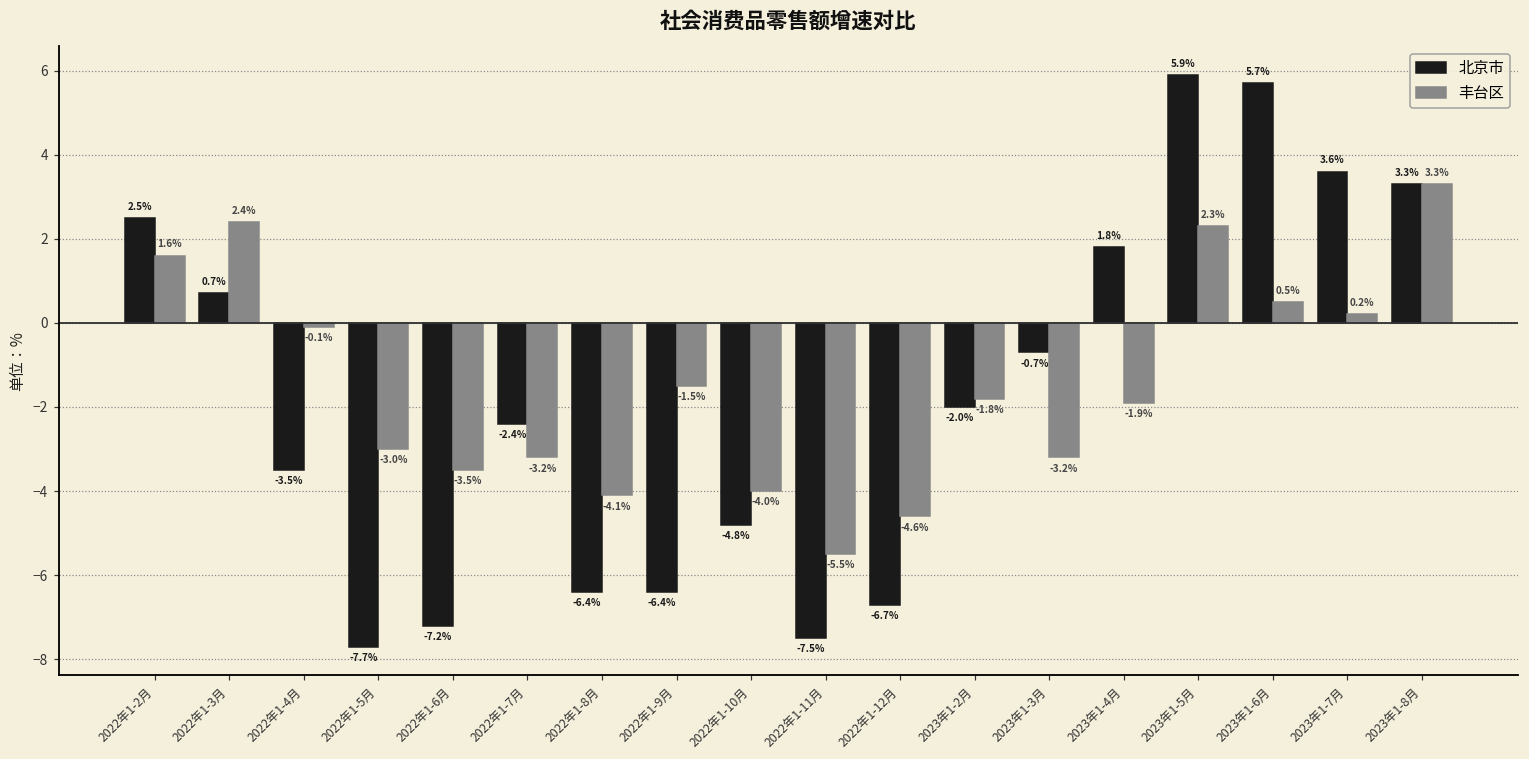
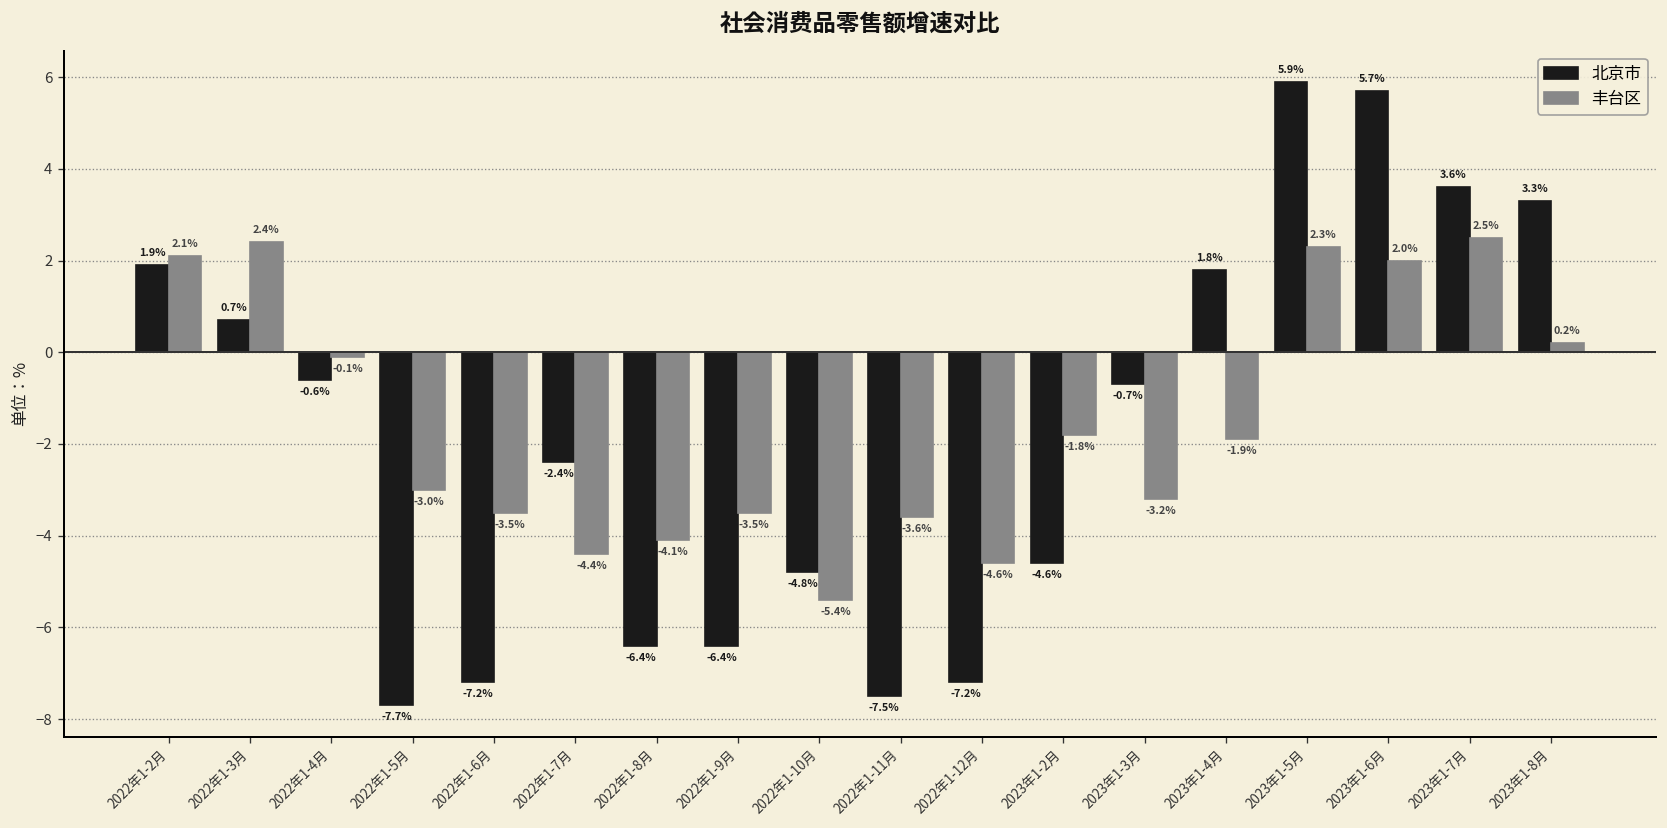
北京市, 2022年1-2月: 2.5% -> 1.9%
丰台区, 2022年1-2月: 1.6% -> 2.1%
北京市, 2022年1-4月: -3.5% -> -0.6%
丰台区, 2022年1-7月: -3.2% -> -4.4%
丰台区, 2022年1-9月: -1.5% -> -3.5%
丰台区, 2022年1-10月: -4.0% -> -5.4%
丰台区, 2022年1-11月: -5.5% -> -3.6%
北京市, 2022年1-12月: -6.7% -> -7.2%
北京市, 2023年1-2月: -2.0% -> -4.6%
丰台区, 2023年1-6月: 0.5% -> 2.0%
丰台区, 2023年1-7月: 0.2% -> 2.5%
丰台区, 2023年1-8月: 3.3% -> 0.2%
